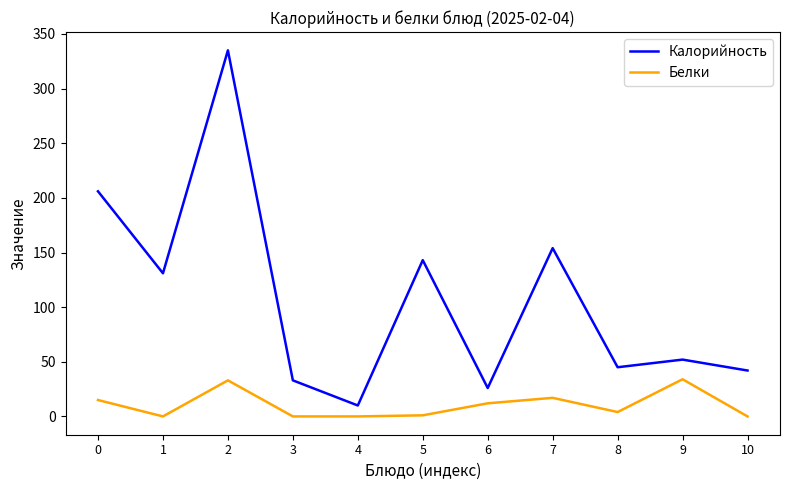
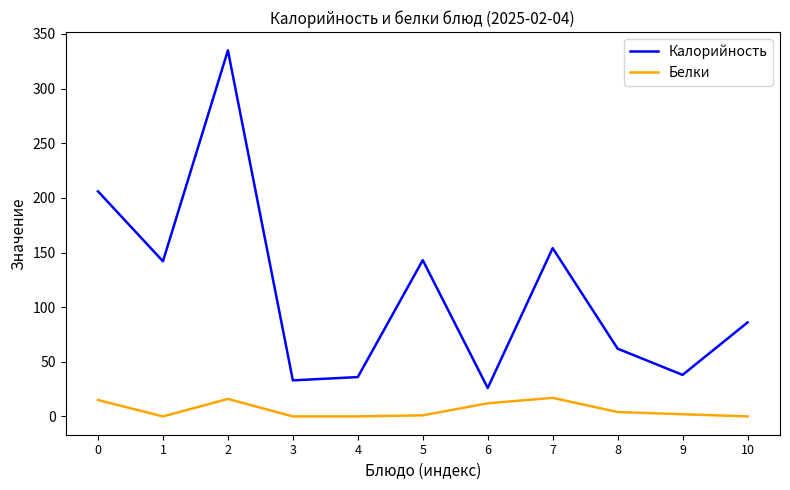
Калорийность, 1: 131 -> 142
Белки, 2: 33 -> 16
Калорийность, 4: 10 -> 36
Калорийность, 8: 45 -> 62
Калорийность, 9: 52 -> 38
Белки, 9: 34 -> 2
Калорийность, 10: 42 -> 86
